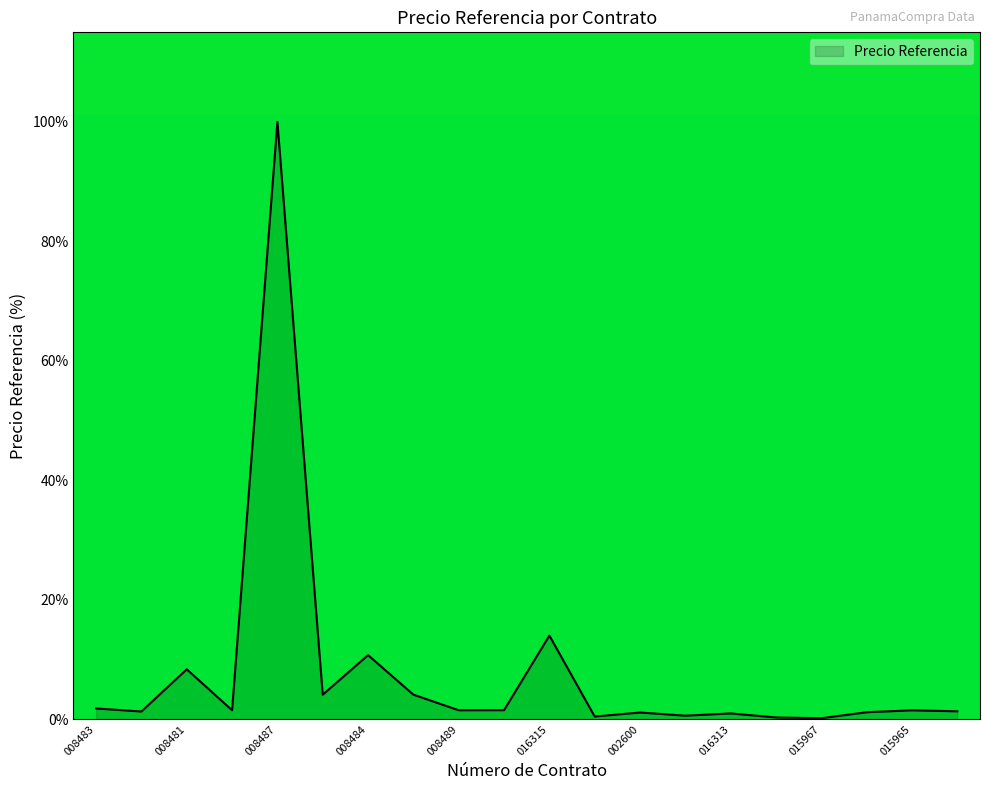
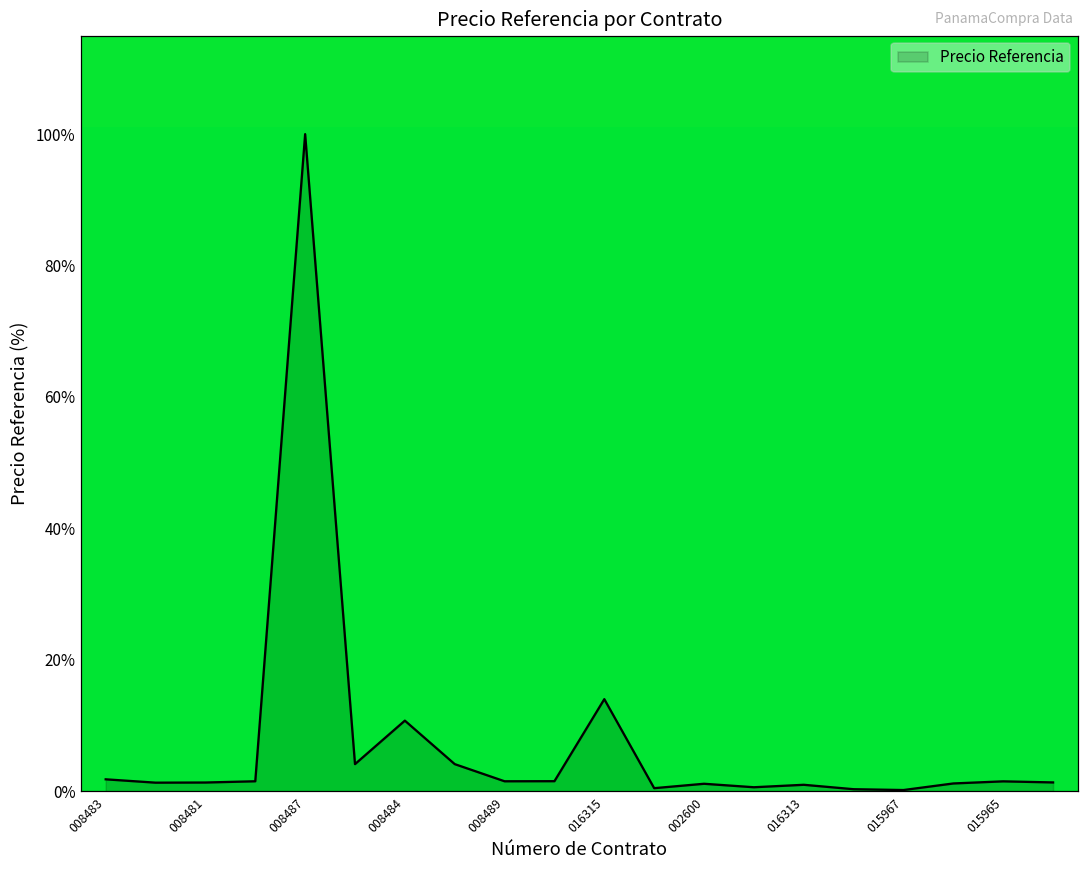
008481: 8% -> 1%
